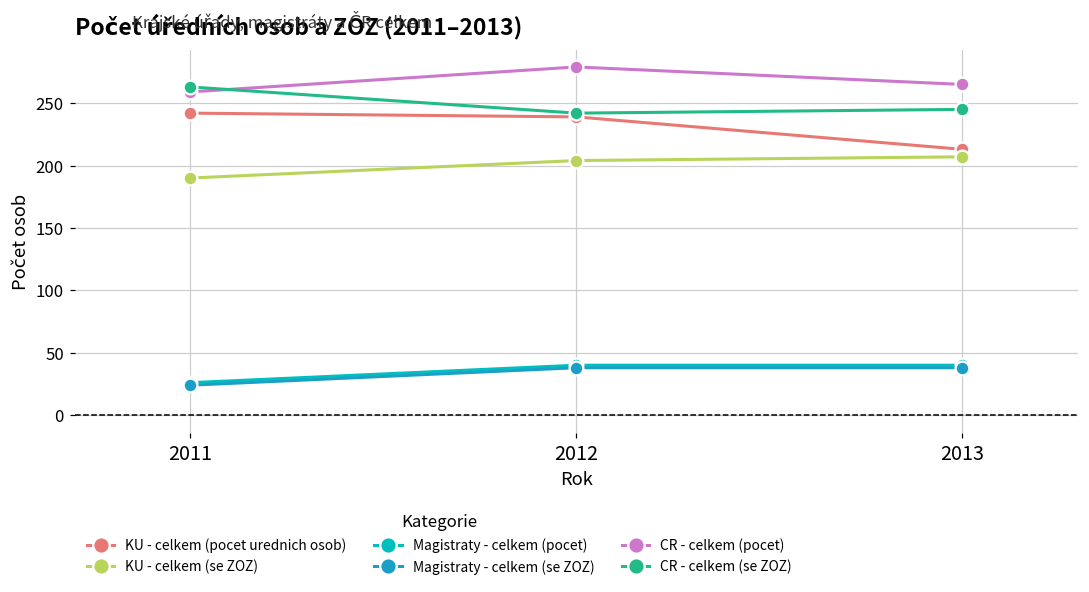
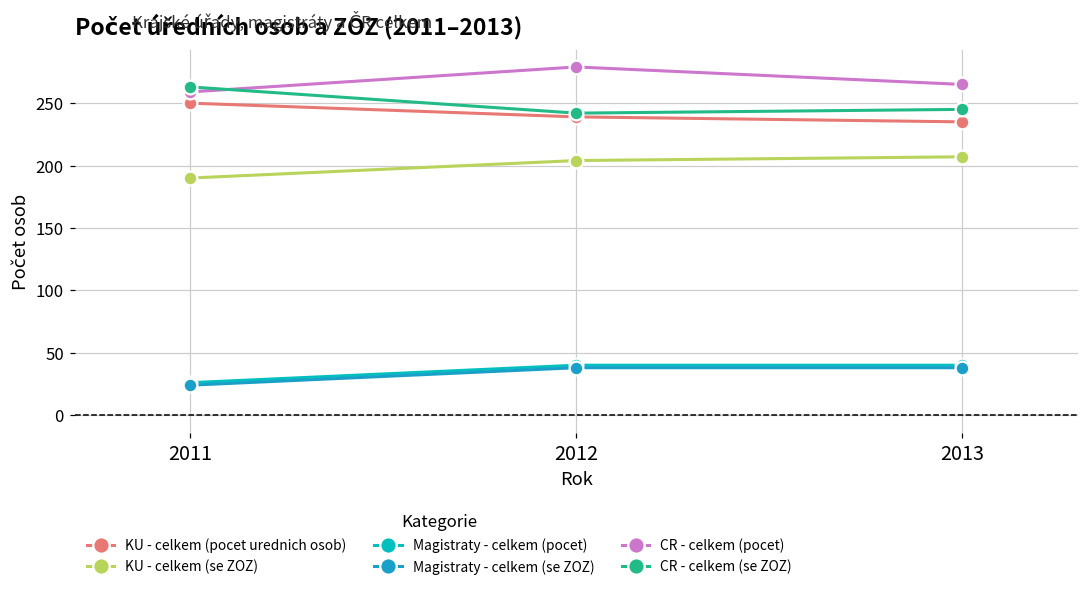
KU - celkem (pocet urednich osob), 2011: 242 -> 250
KU - celkem (pocet urednich osob), 2013: 213 -> 235
